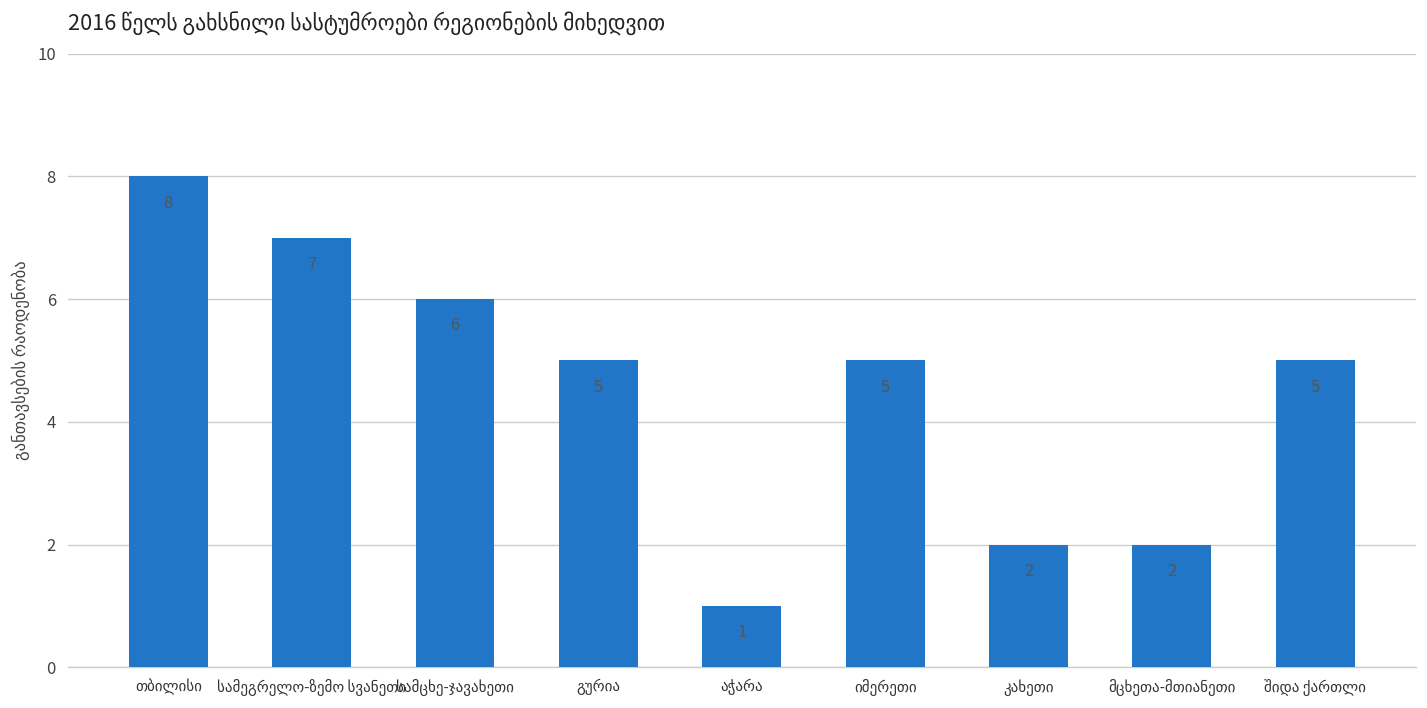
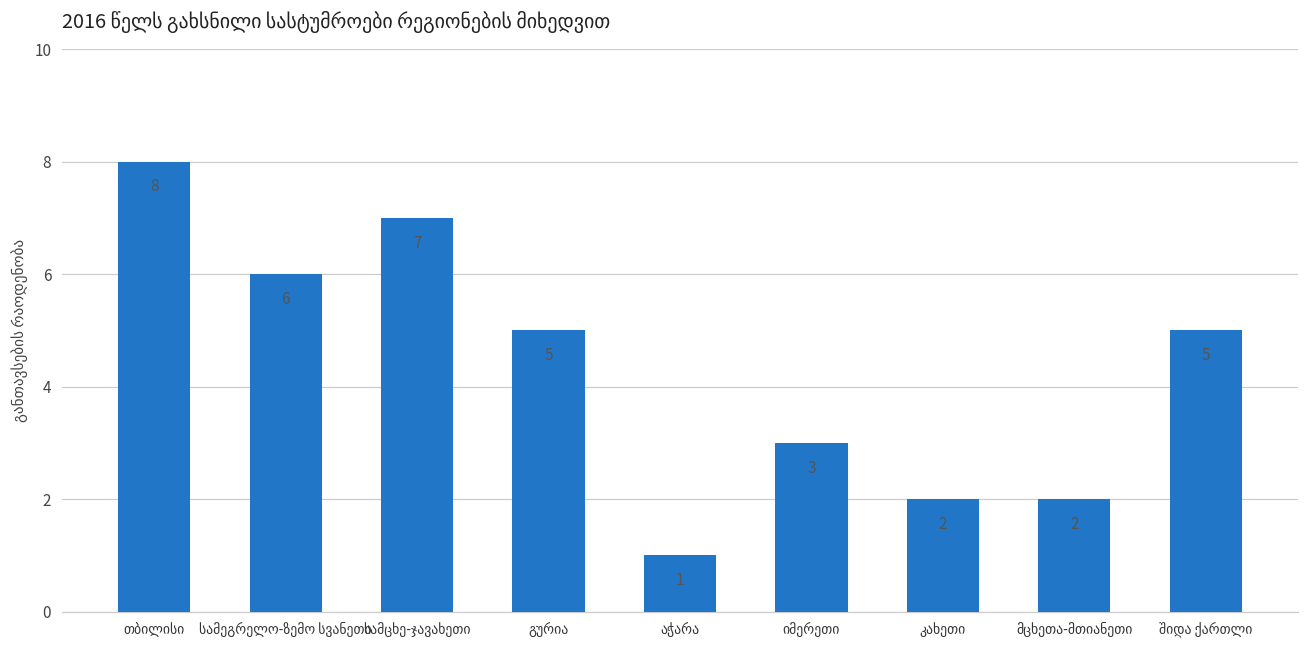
სამეგრელო-ზემო სვანეთი: 7 -> 6
სამცხე-ჯავახეთი: 6 -> 7
იმერეთი: 5 -> 3
